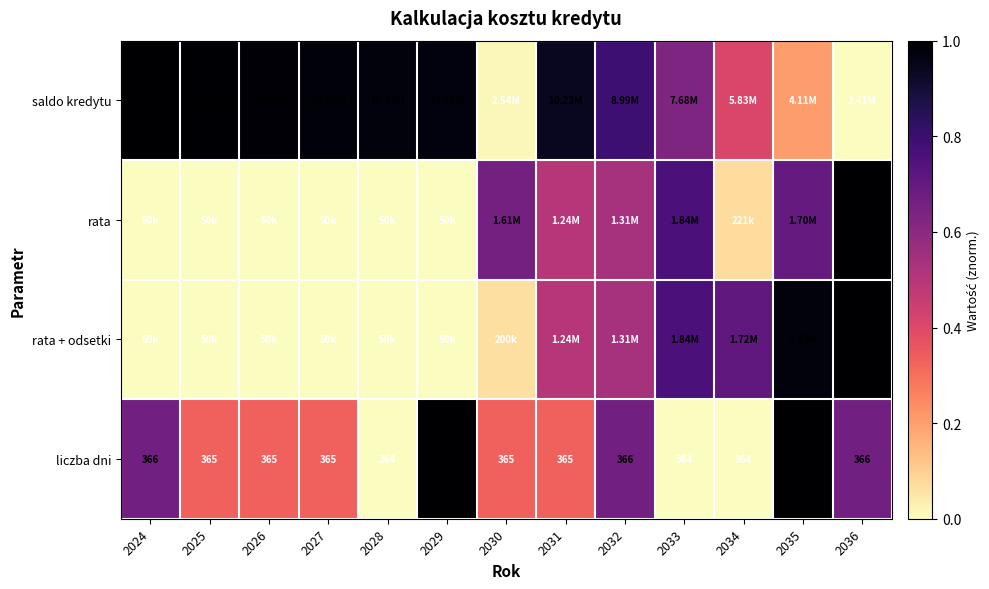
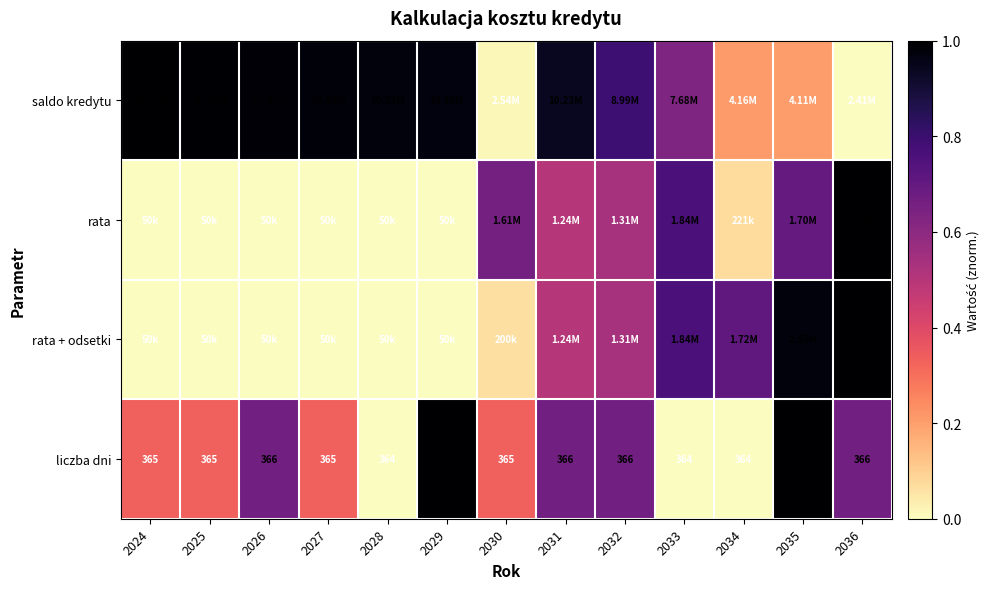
saldo kredytu, 2034: 5.83M -> 4.16M
liczba dni, 2024: 366 -> 365
liczba dni, 2026: 365 -> 366
liczba dni, 2031: 365 -> 366
